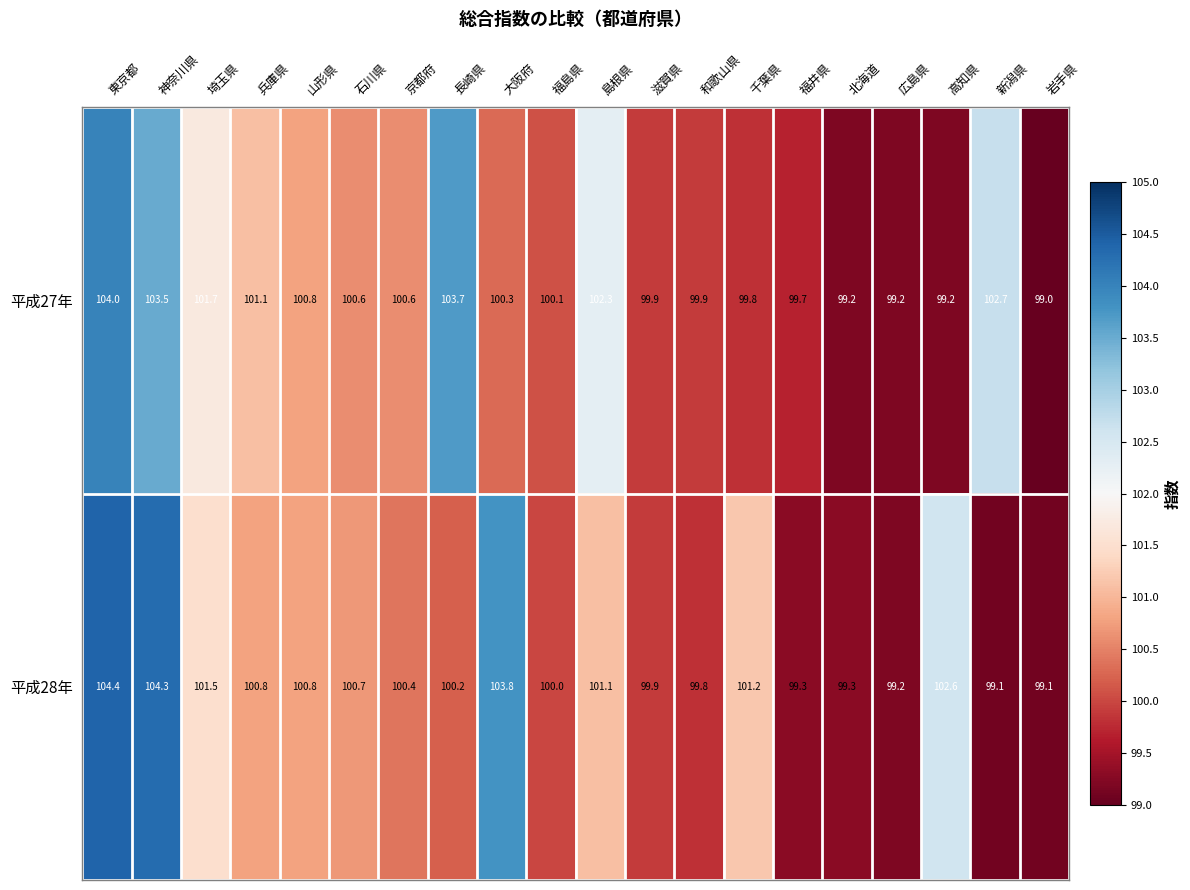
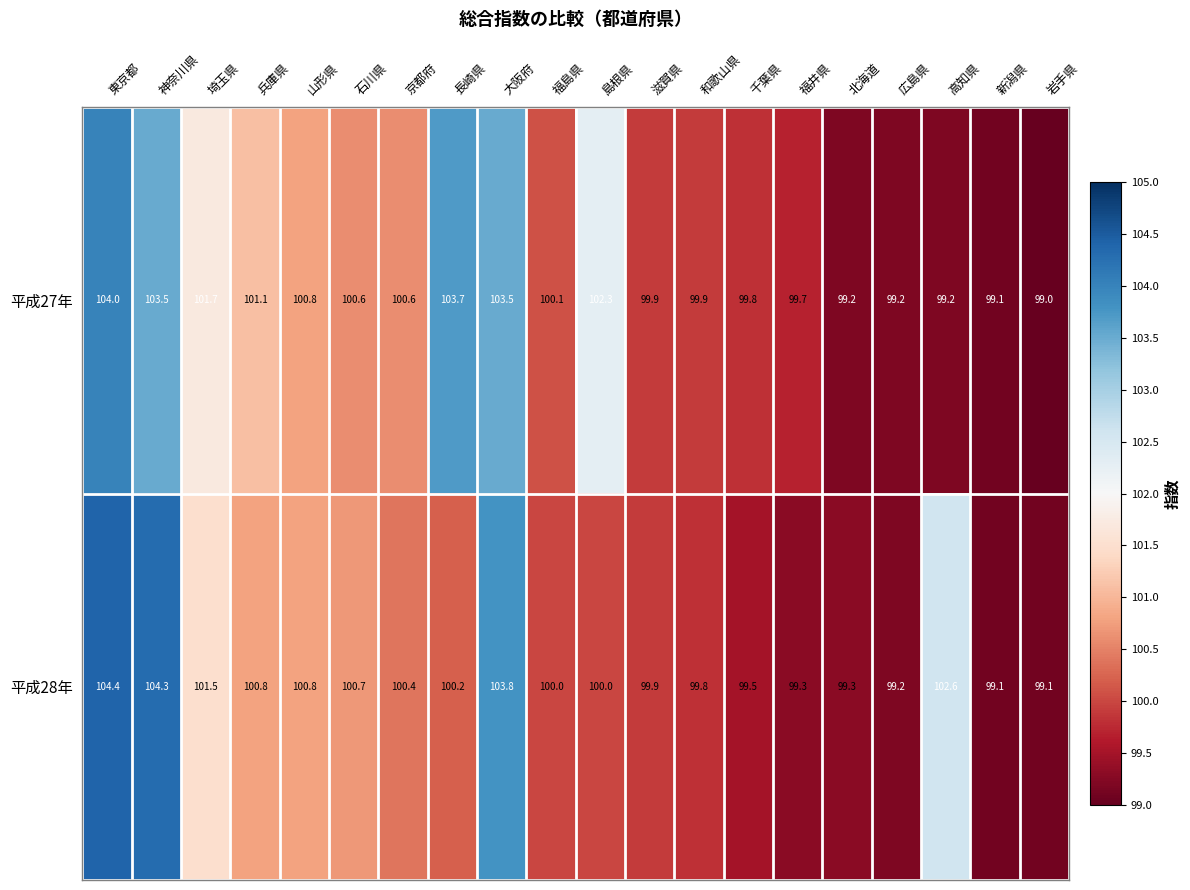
平成27年, 大阪府: 100.3 -> 103.5
平成27年, 新潟県: 102.7 -> 99.1
平成28年, 島根県: 101.1 -> 100.0
平成28年, 千葉県: 101.2 -> 99.5
